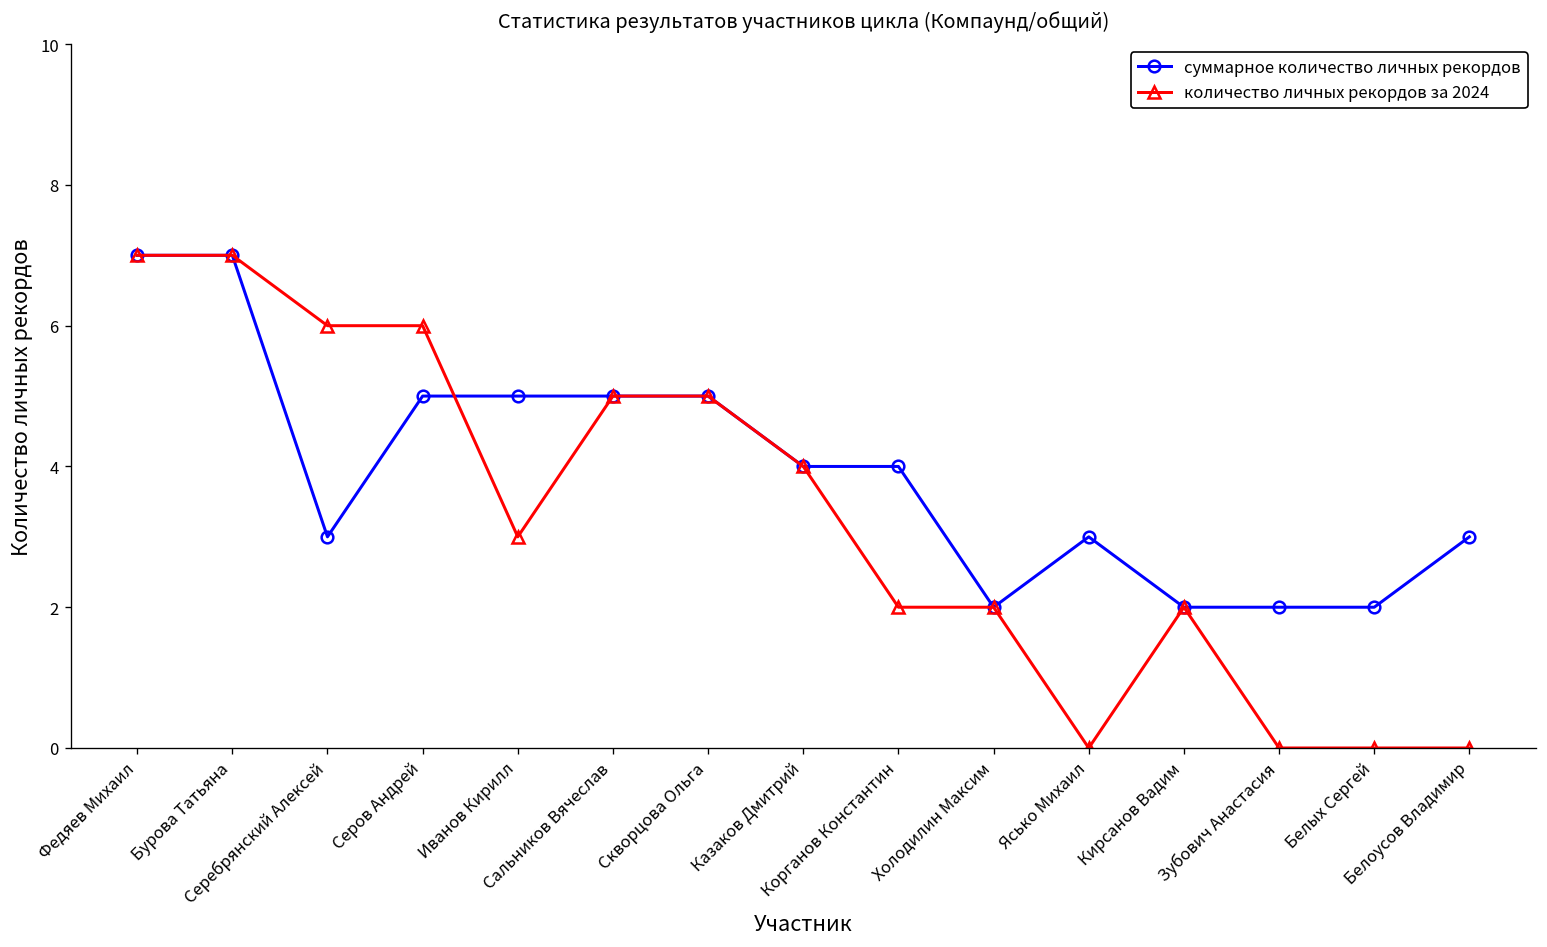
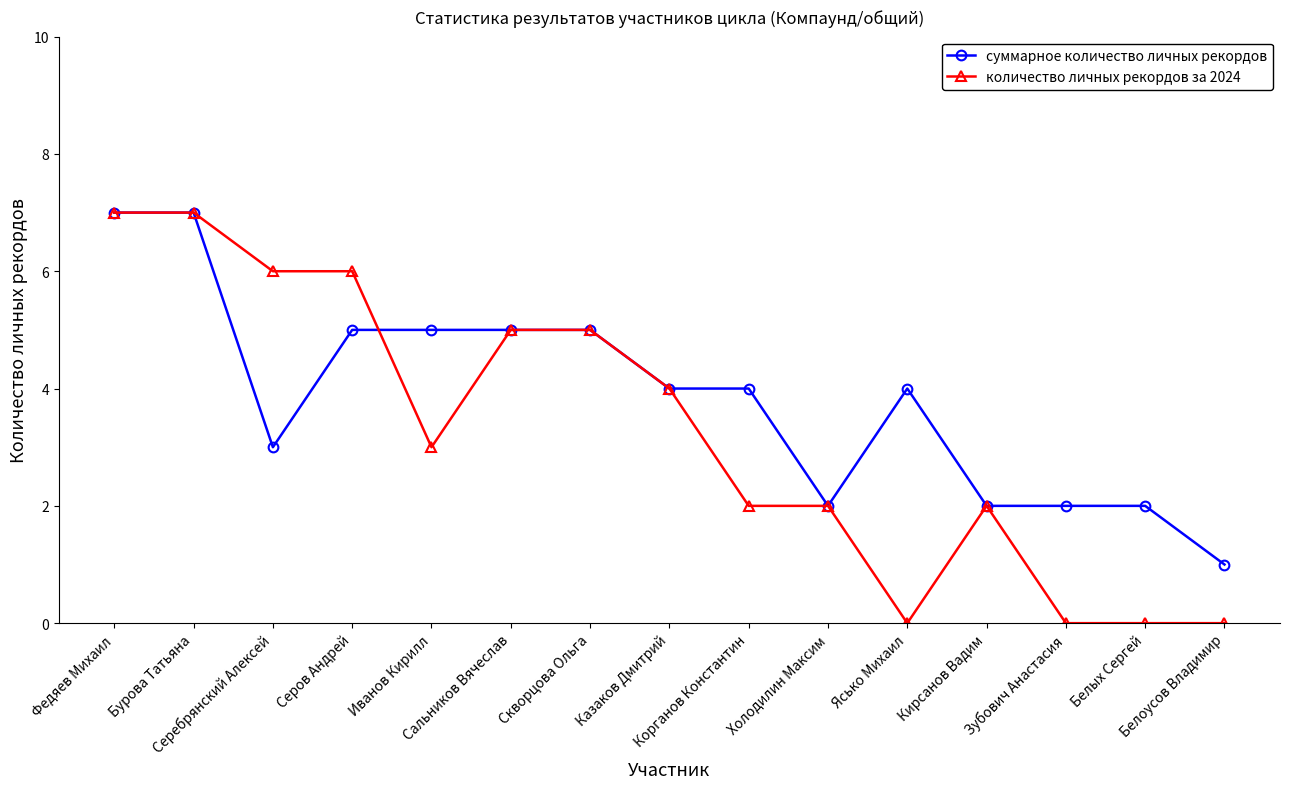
суммарное количество личных рекордов, Ясько Михаил: 3 -> 4
суммарное количество личных рекордов, Белоусов Владимир: 3 -> 1
